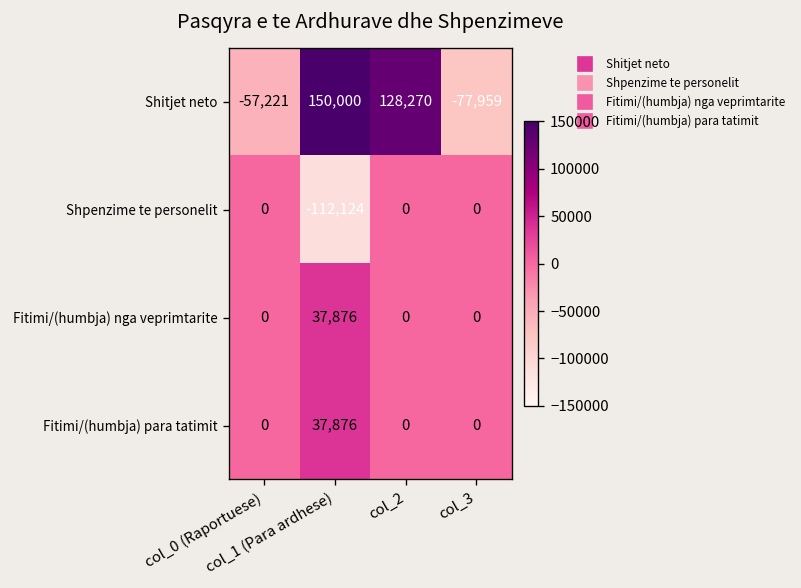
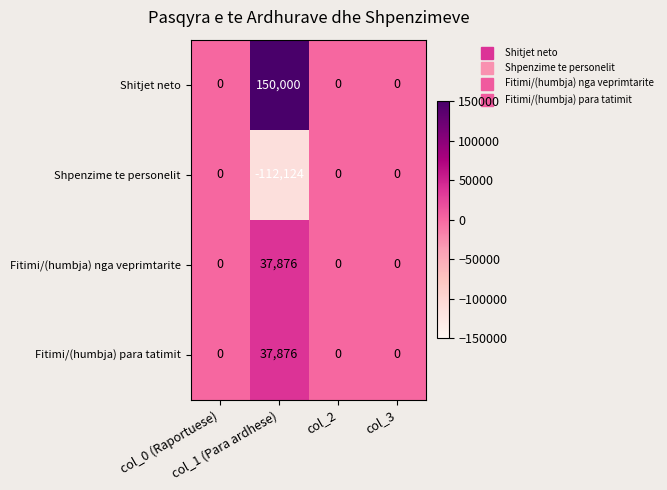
Shitjet neto, col_0 (Raportuese): -57,221 -> 0
Shitjet neto, col_2: 128,270 -> 0
Shitjet neto, col_3: -77,959 -> 0
